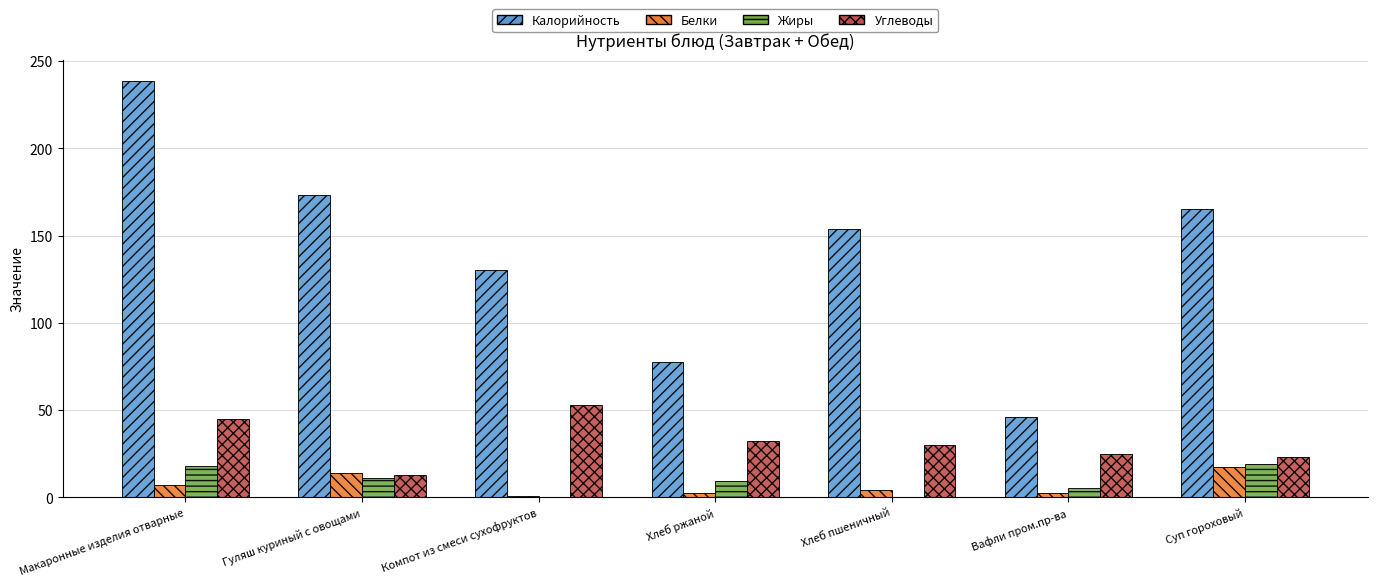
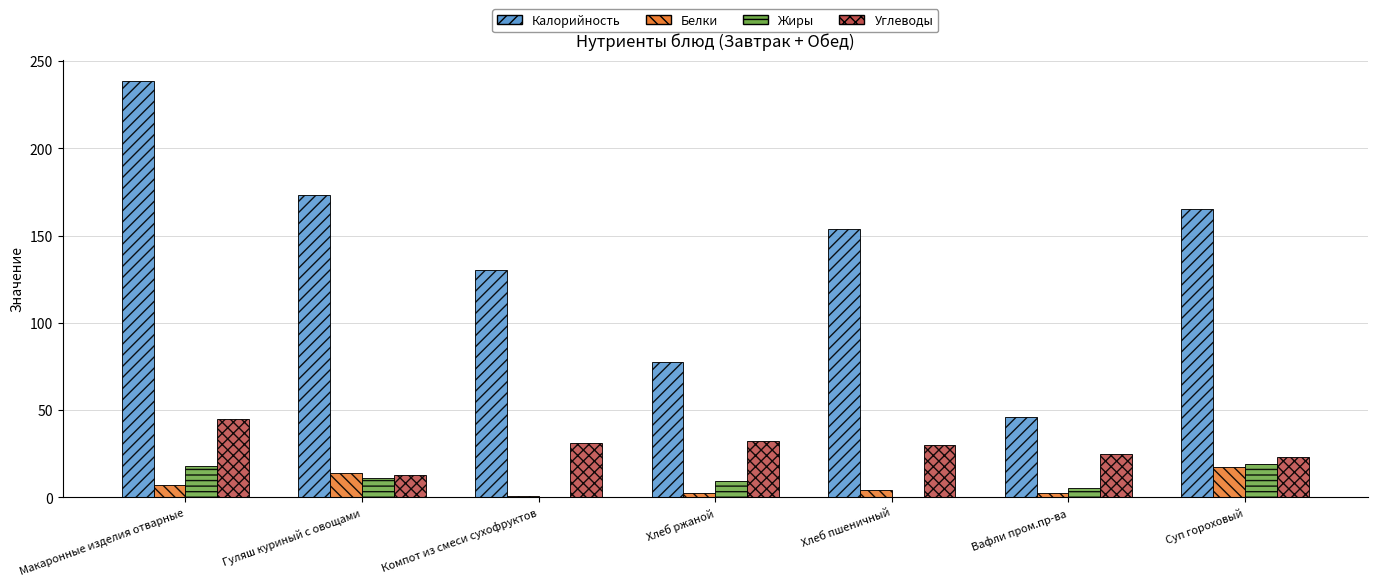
Углеводы, Компот из смеси сухофруктов: 53 -> 31
